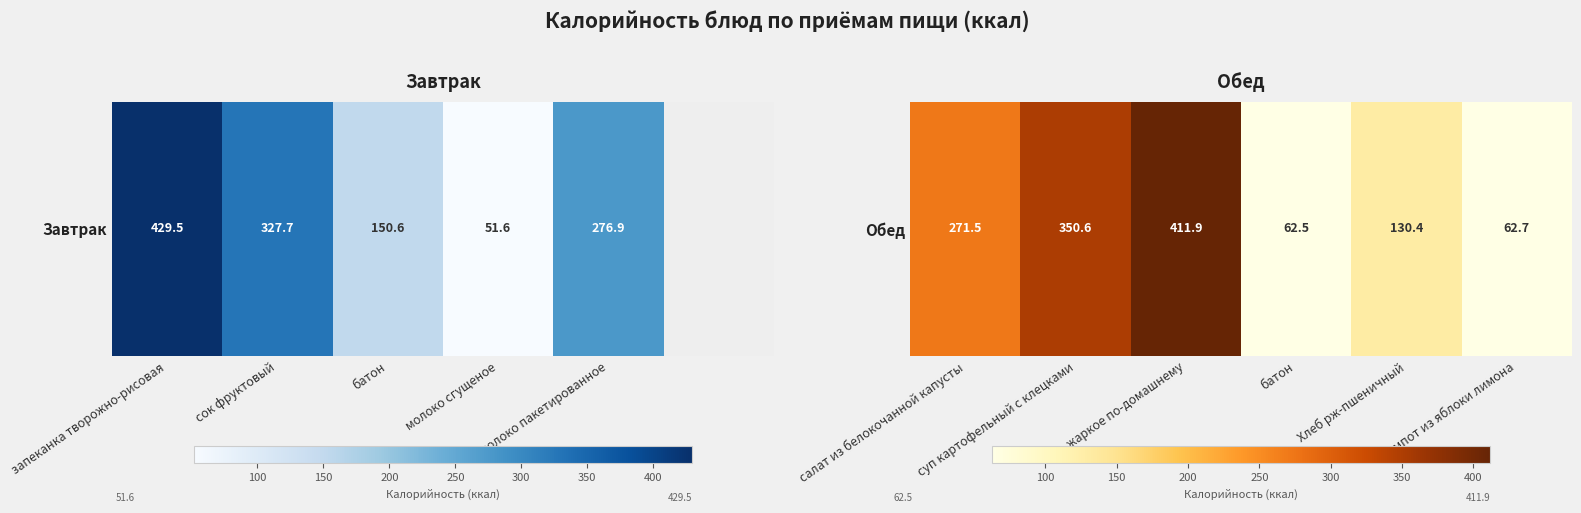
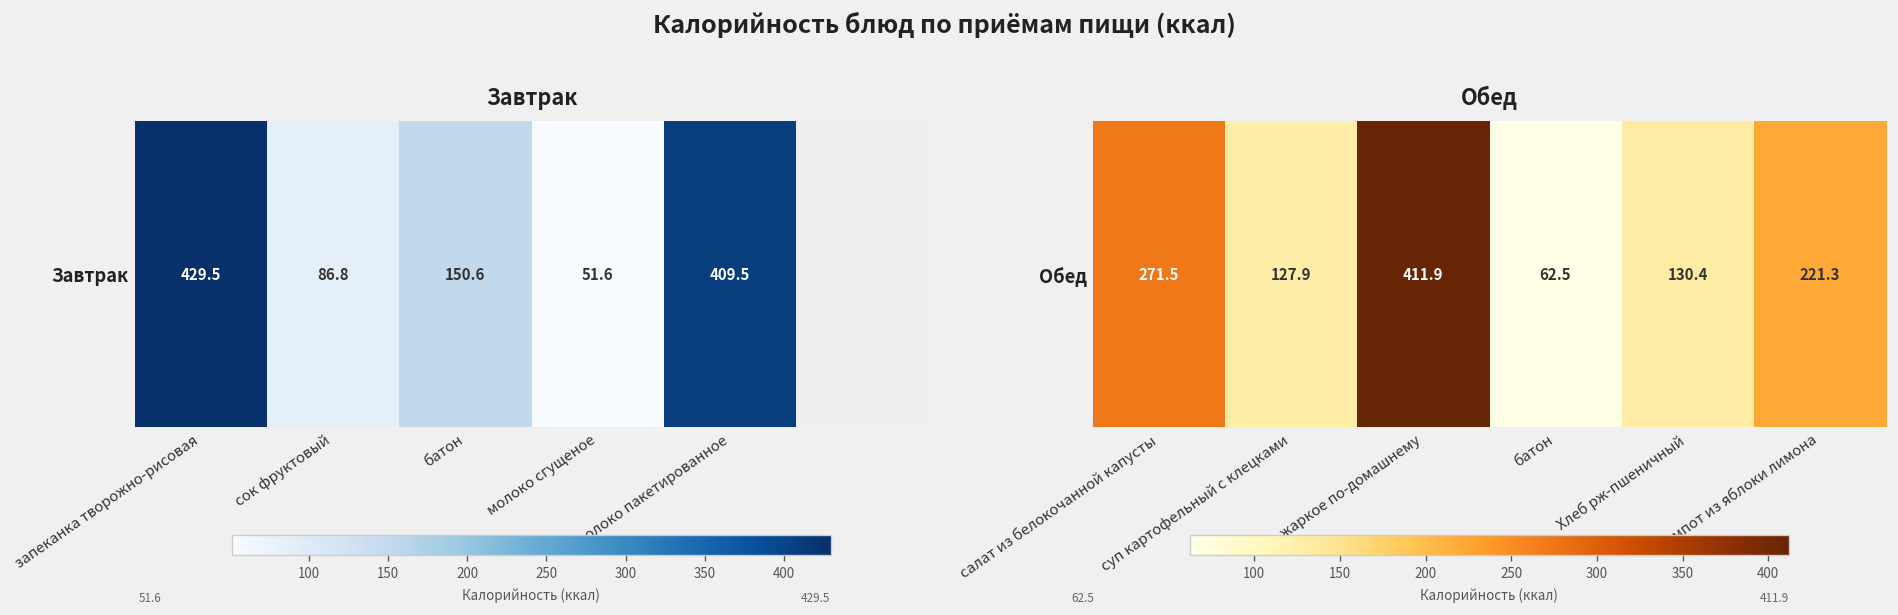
Завтрак, Завтрак, сок фруктовый: 327.7 -> 86.8
Завтрак, Завтрак, молоко пакетированное: 276.9 -> 409.5
Обед, Обед, суп картофельный с клецками: 350.6 -> 127.9
Обед, Обед, компот из яблоки лимона: 62.7 -> 221.3
